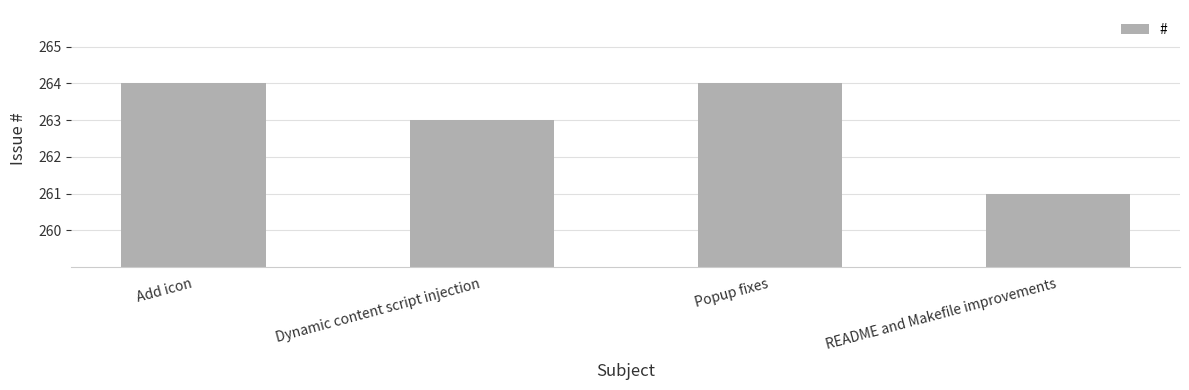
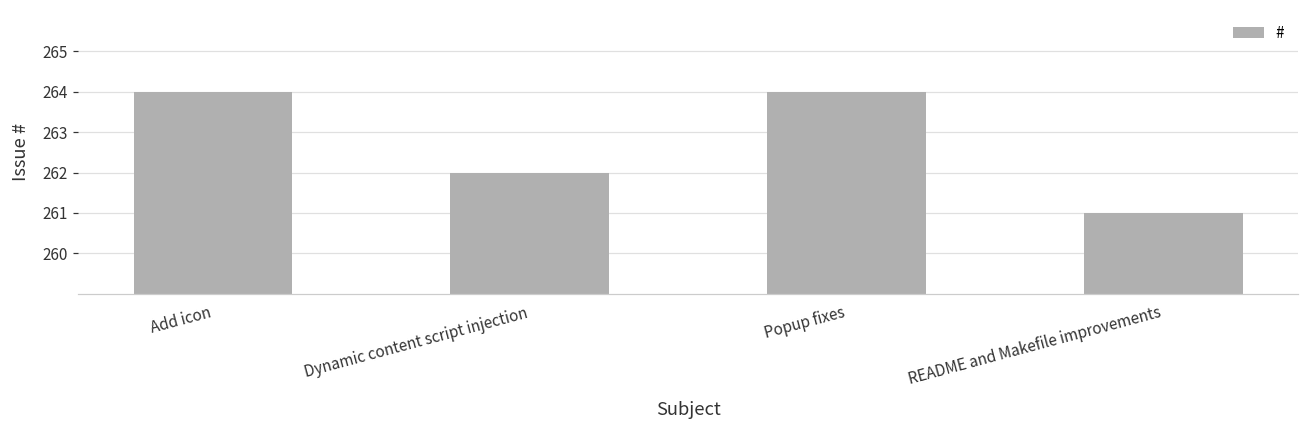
Dynamic content script injection: 263 -> 262
